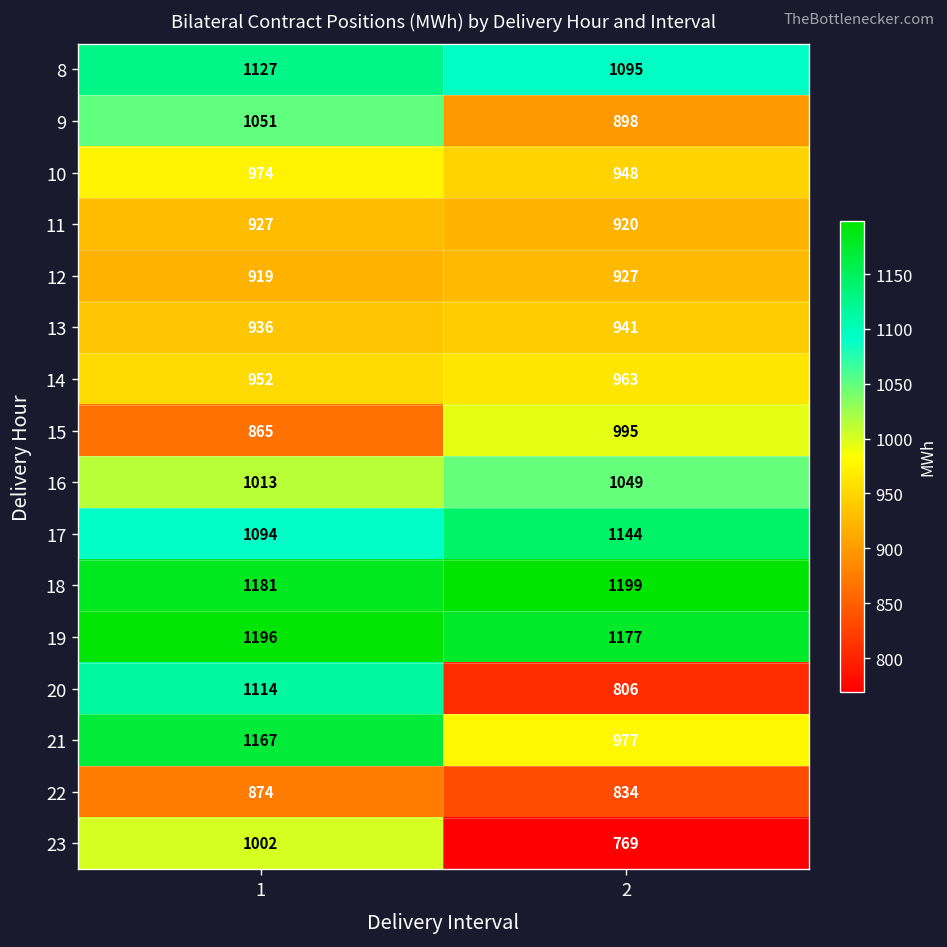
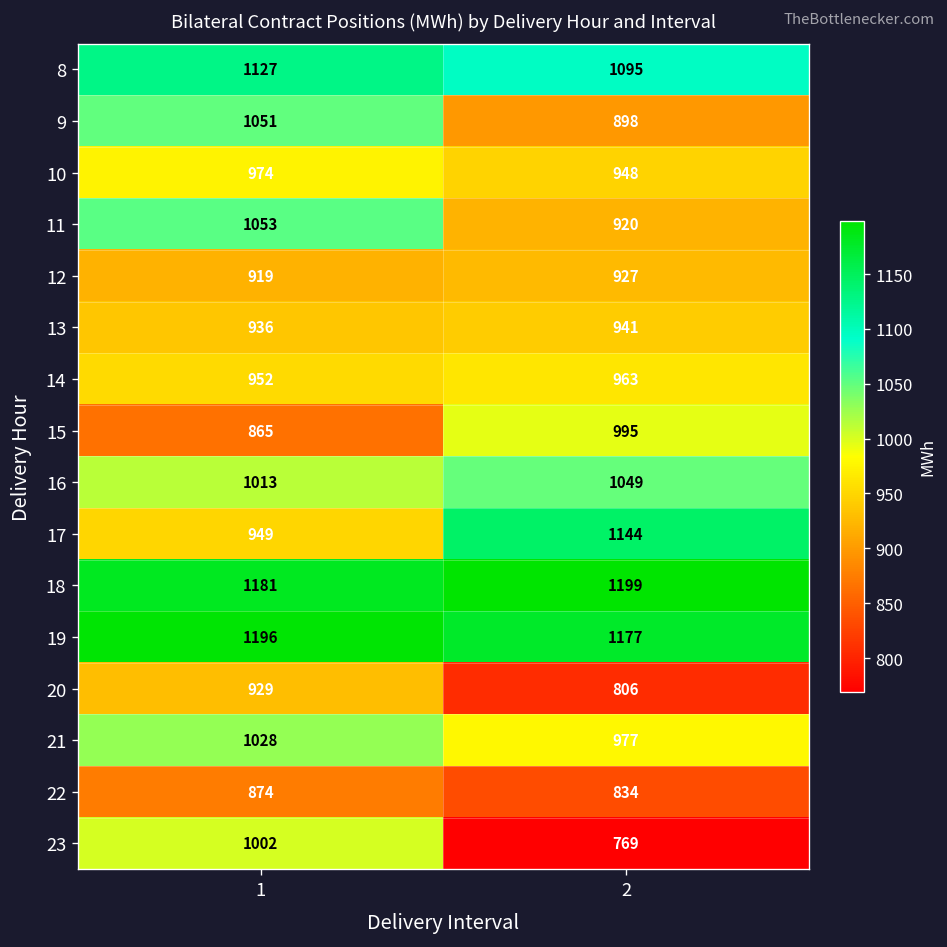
11, 1: 927 -> 1053
17, 1: 1094 -> 949
20, 1: 1114 -> 929
21, 1: 1167 -> 1028
